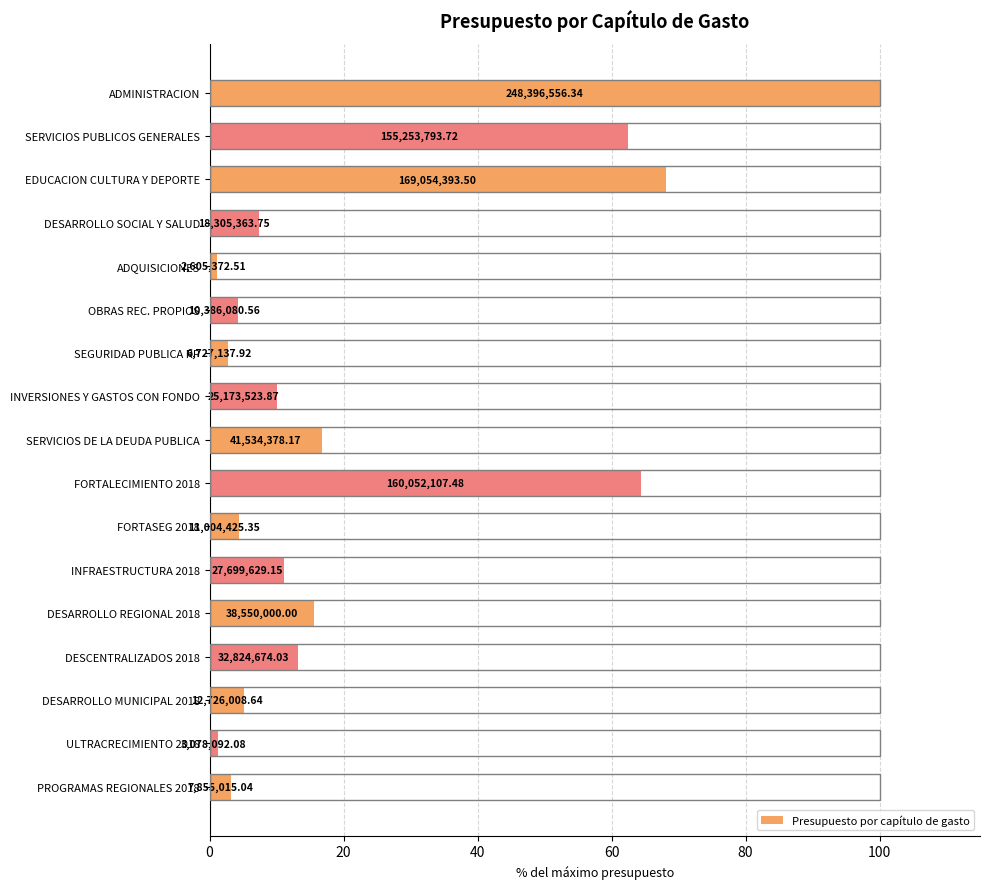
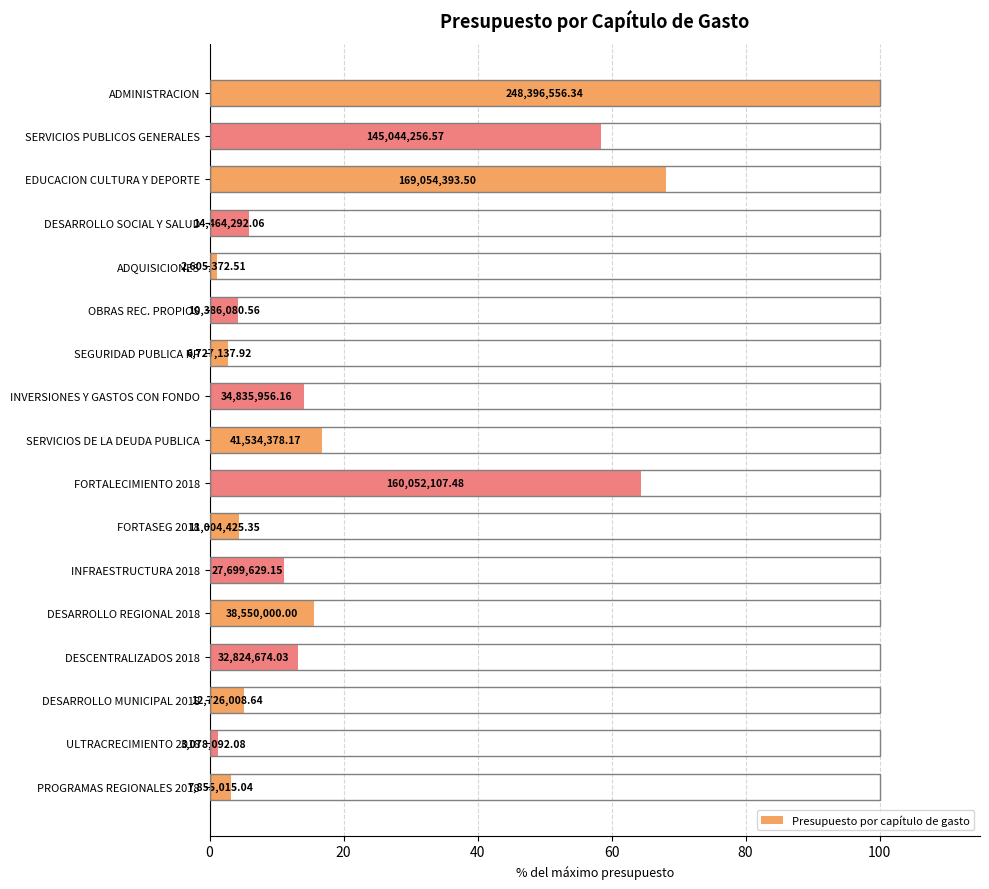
SERVICIOS PUBLICOS GENERALES: 155,253,793.72 -> 145,044,256.57
DESARROLLO SOCIAL Y SALUD: 18,305,363.75 -> 14,464,292.06
INVERSIONES Y GASTOS CON FONDO: 25,173,523.87 -> 34,835,956.16
